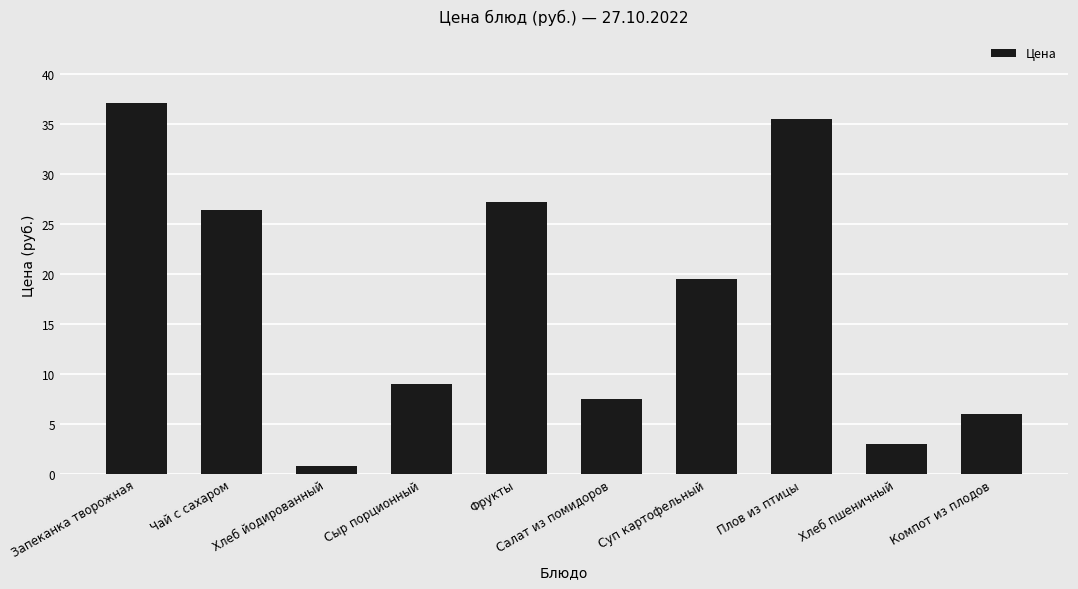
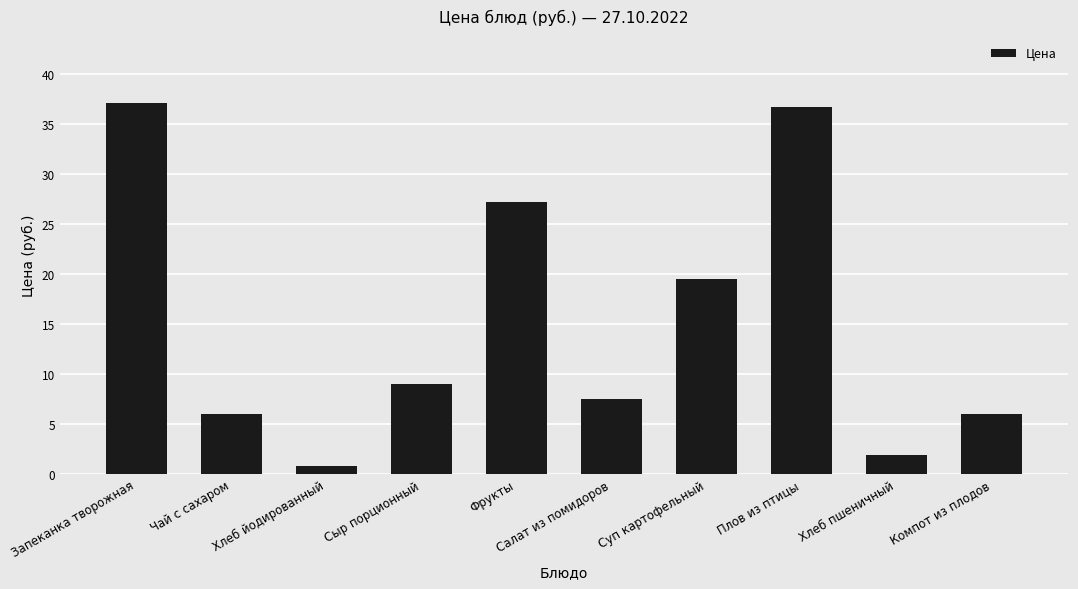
Чай с сахаром: 26.4 -> 6.0
Плов из птицы: 35.5 -> 36.7
Хлеб пшеничный: 3.0 -> 1.9
